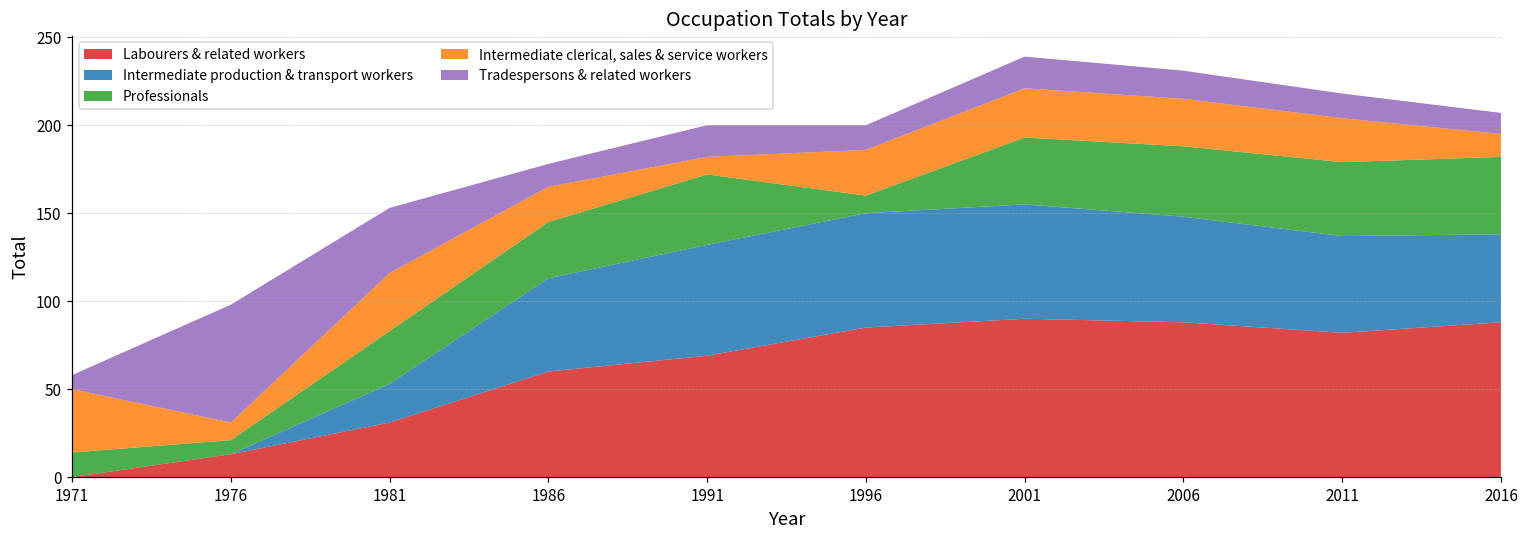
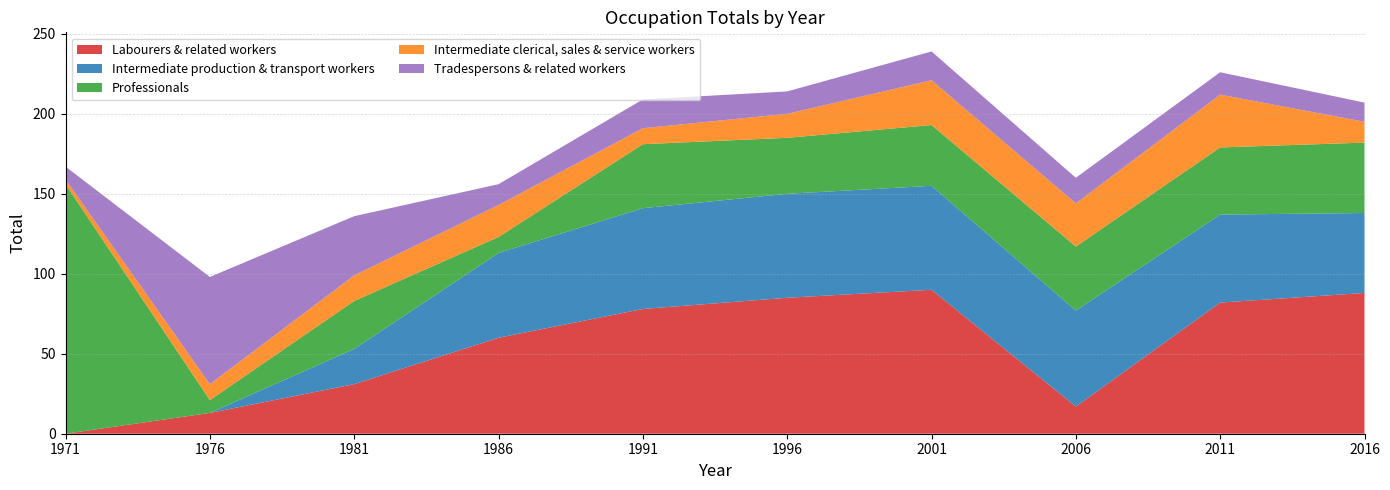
Professionals, 1971: 14 -> 156
Intermediate clerical, sales & service workers, 1971: 36 -> 3
Intermediate clerical, sales & service workers, 1981: 33 -> 16
Professionals, 1986: 32 -> 10
Labourers & related workers, 1991: 69 -> 78
Professionals, 1996: 10 -> 35
Intermediate clerical, sales & service workers, 1996: 26 -> 15
Labourers & related workers, 2006: 88 -> 17
Intermediate clerical, sales & service workers, 2011: 25 -> 33
